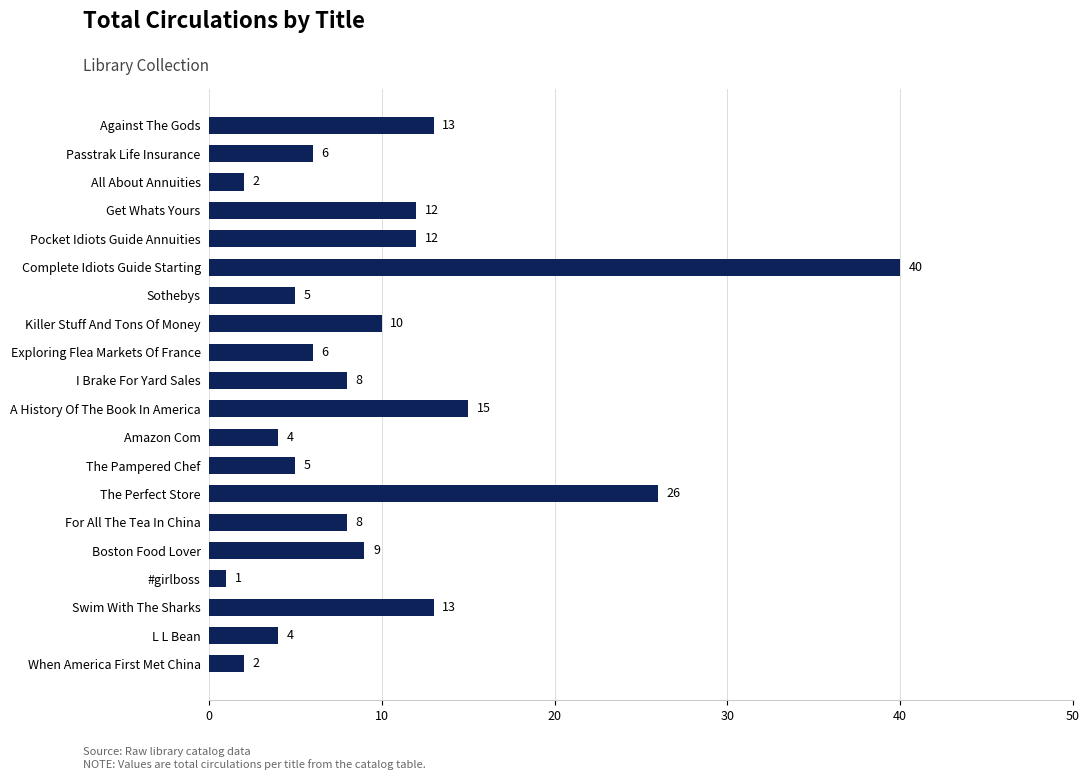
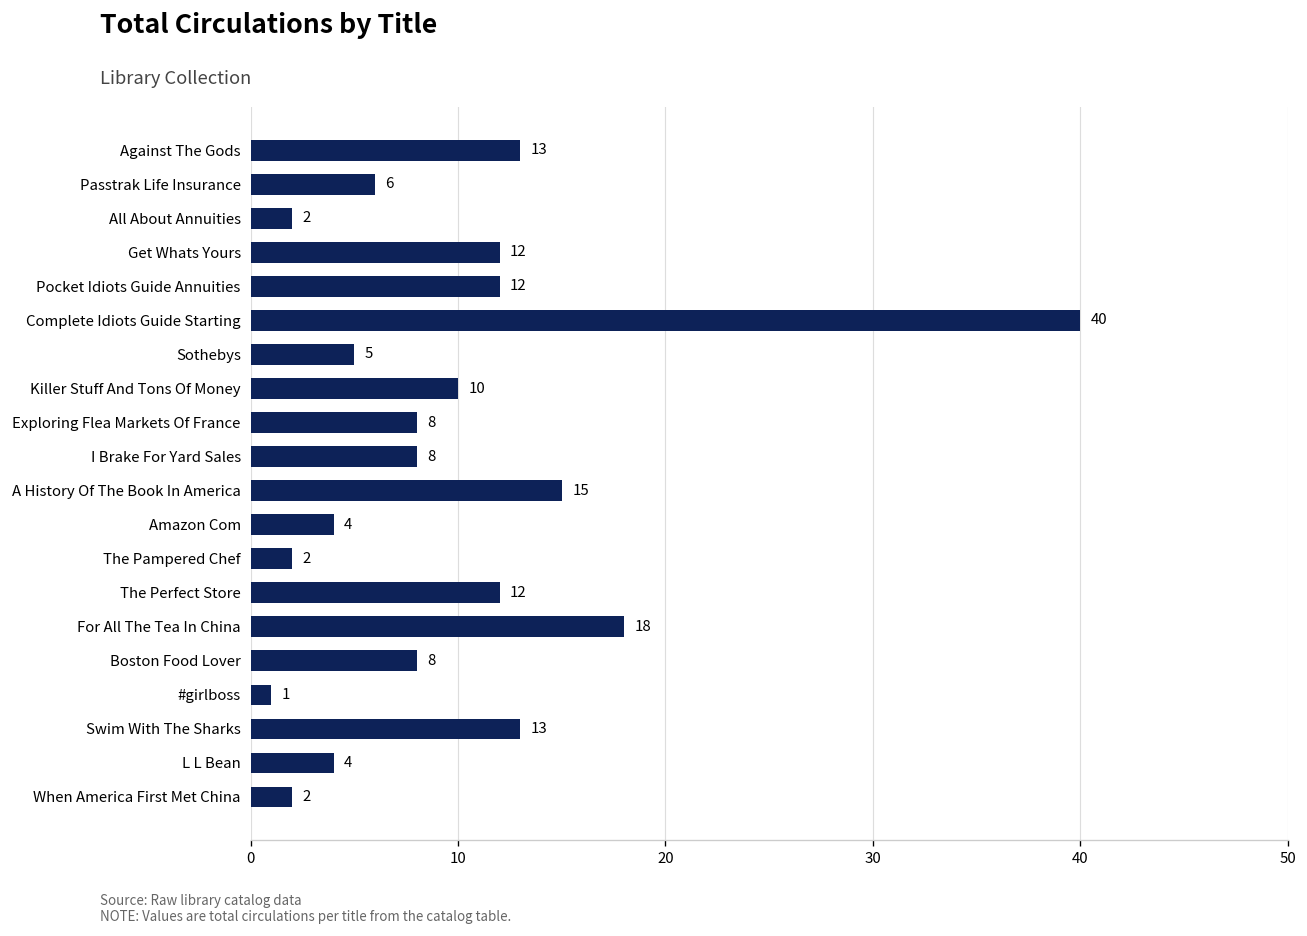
Exploring Flea Markets Of France: 6 -> 8
The Pampered Chef: 5 -> 2
The Perfect Store: 26 -> 12
For All The Tea In China: 8 -> 18
Boston Food Lover: 9 -> 8
